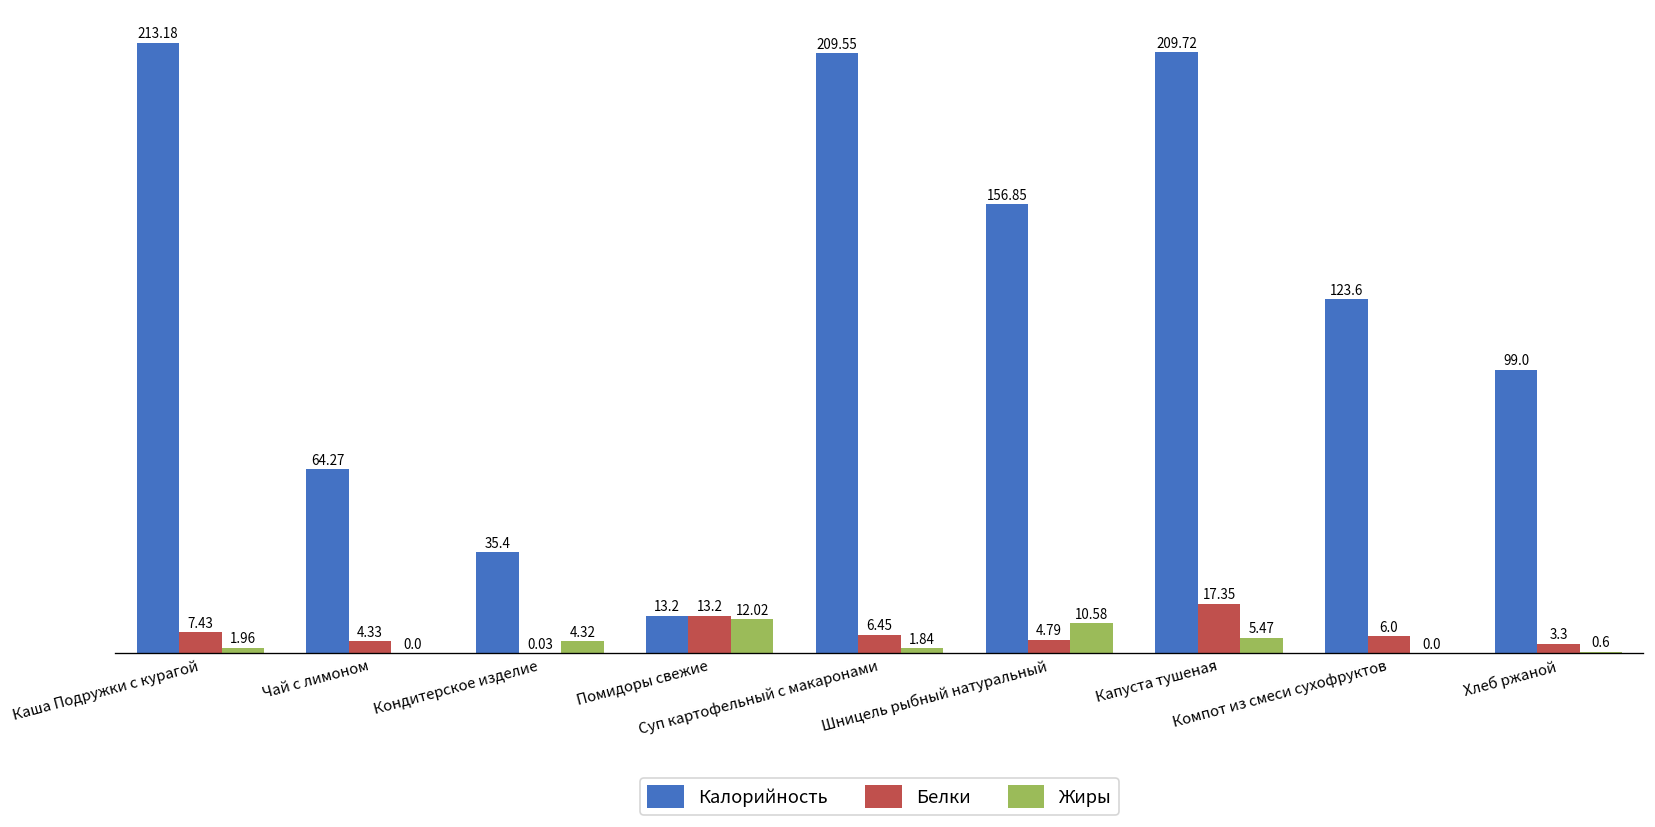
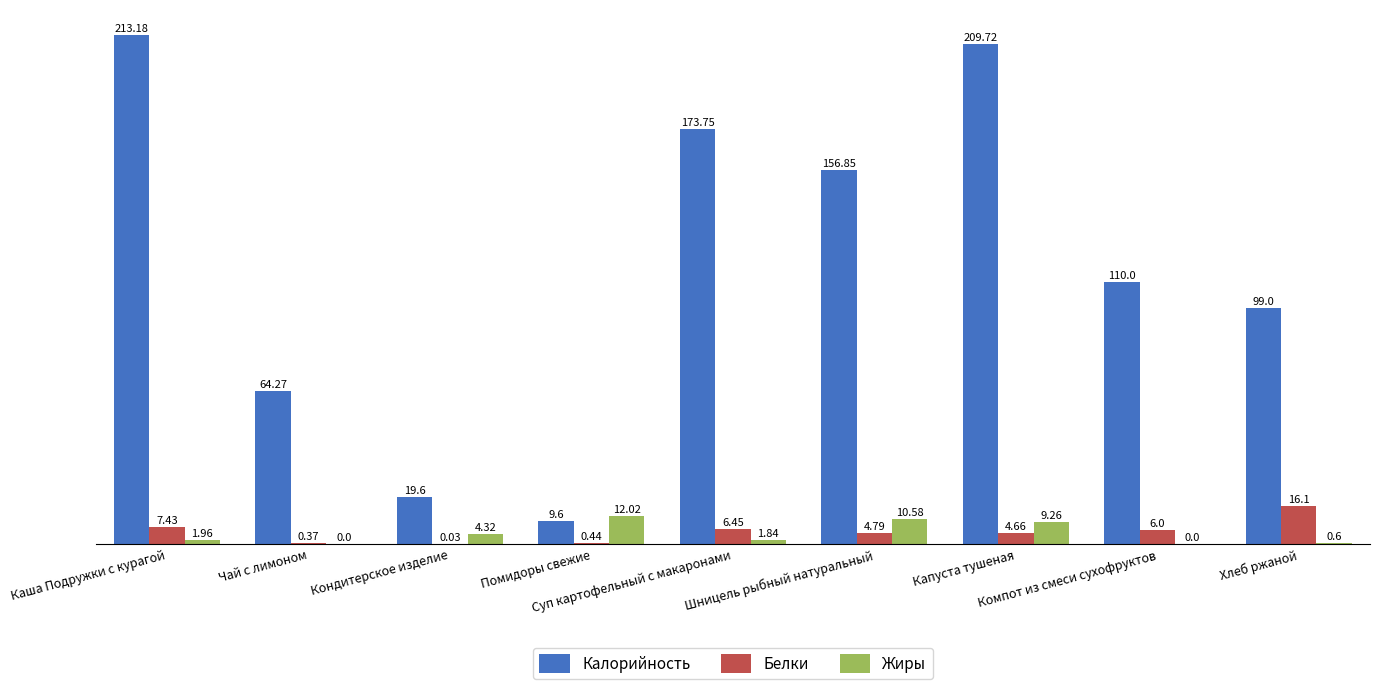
Белки, Чай с лимоном: 4.33 -> 0.37
Калорийность, Кондитерское изделие: 35.4 -> 19.6
Калорийность, Помидоры свежие: 13.2 -> 9.6
Белки, Помидоры свежие: 13.2 -> 0.44
Калорийность, Суп картофельный с макаронами: 209.55 -> 173.75
Белки, Капуста тушеная: 17.35 -> 4.66
Жиры, Капуста тушеная: 5.47 -> 9.26
Калорийность, Компот из смеси сухофруктов: 123.6 -> 110.0
Белки, Хлеб ржаной: 3.3 -> 16.1
